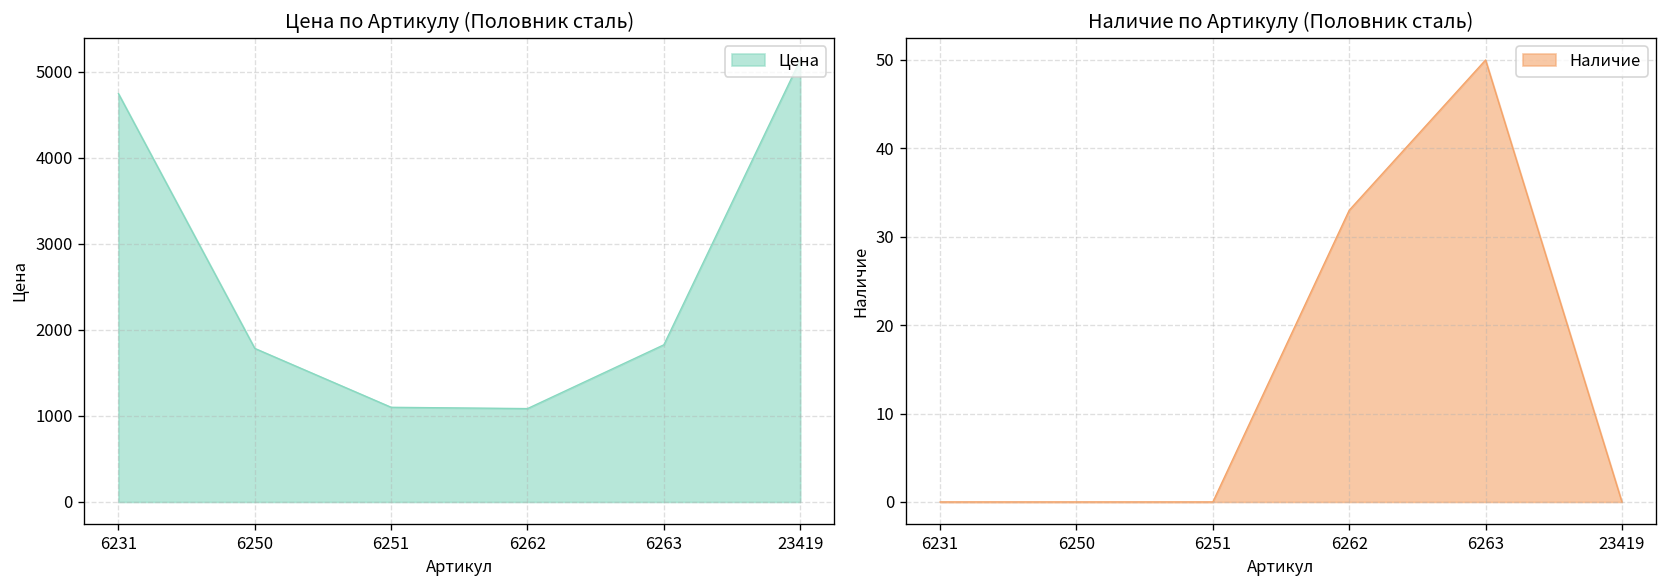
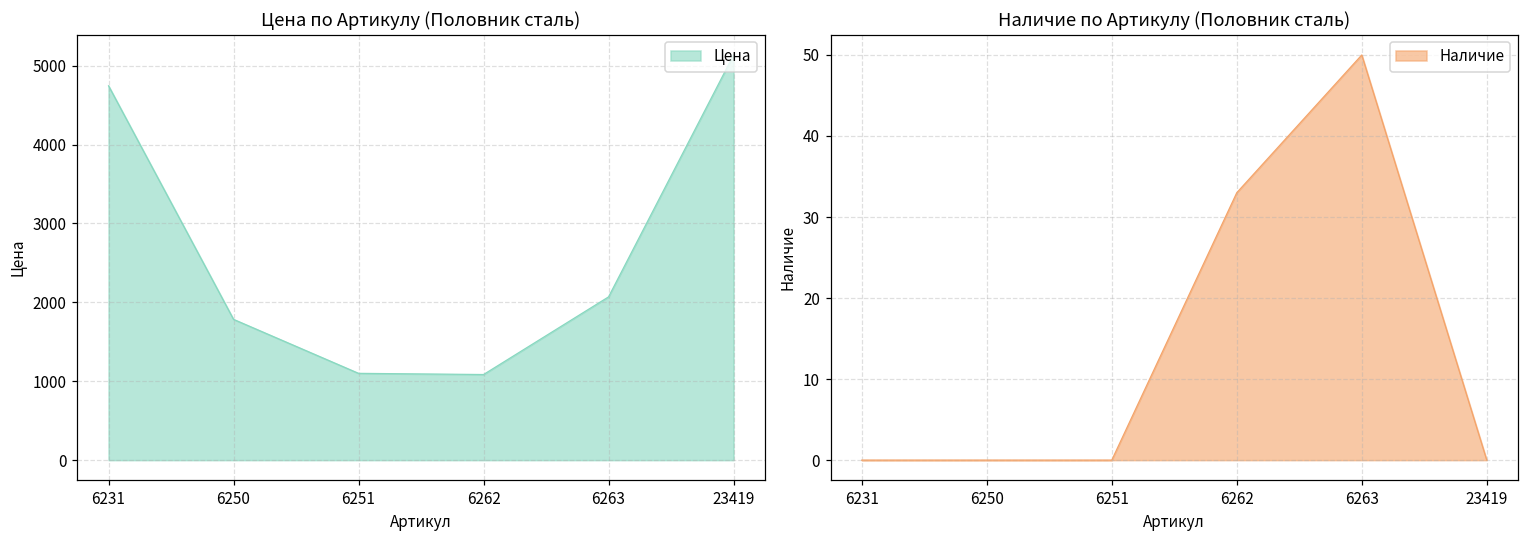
Цена по Артикулу (Половник сталь), 6263: 1800 -> 2100
